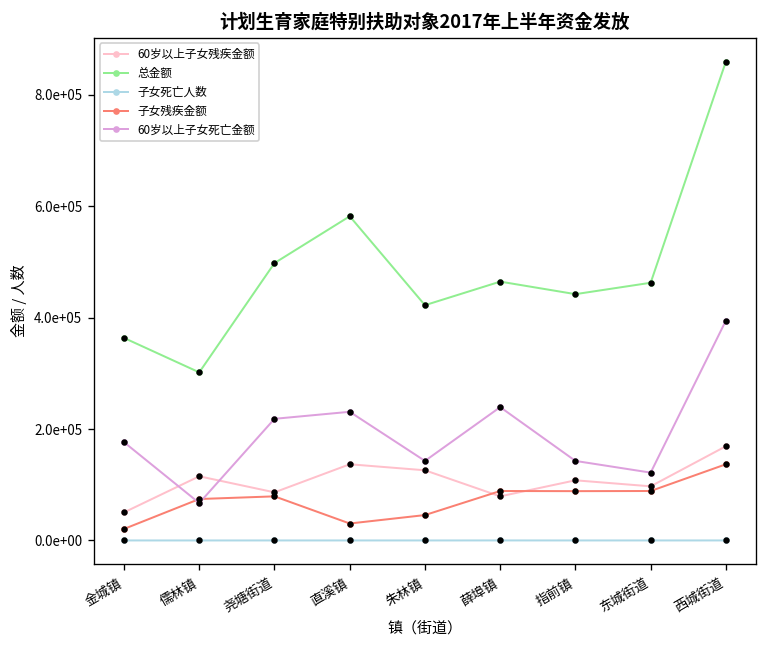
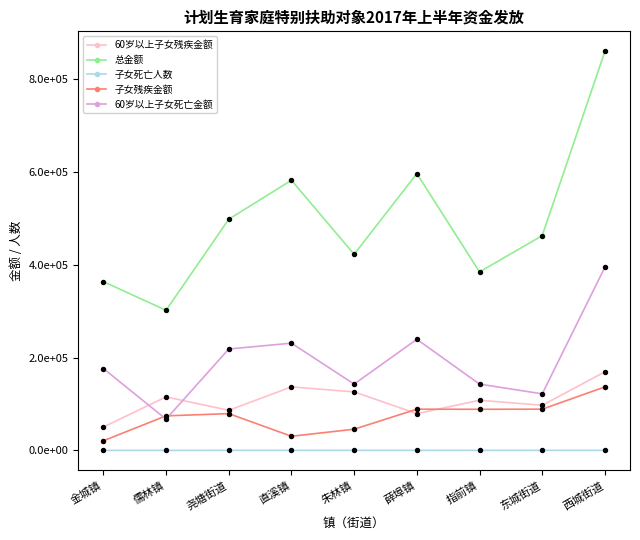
总金额, 薛埠镇: 460000 -> 600000
总金额, 指前镇: 440000 -> 380000
